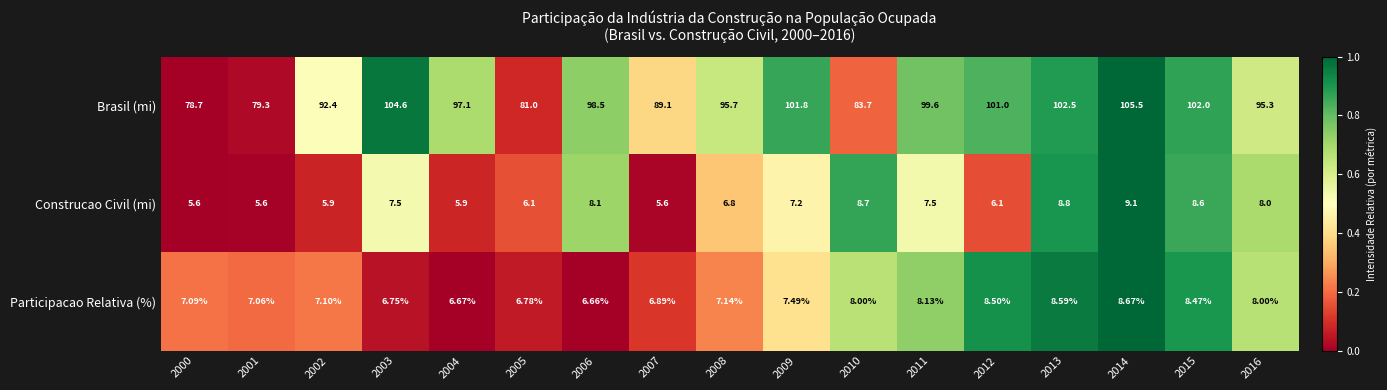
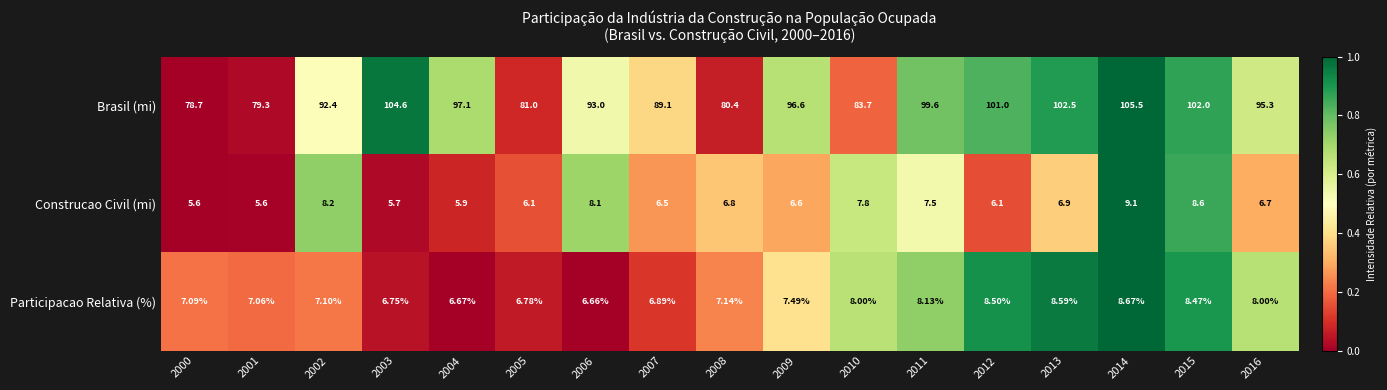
Brasil (mi), 2006: 98.5 -> 93.0
Brasil (mi), 2008: 95.7 -> 80.4
Brasil (mi), 2009: 101.8 -> 96.6
Construcao Civil (mi), 2002: 5.9 -> 8.2
Construcao Civil (mi), 2003: 7.5 -> 5.7
Construcao Civil (mi), 2007: 5.6 -> 6.5
Construcao Civil (mi), 2009: 7.2 -> 6.6
Construcao Civil (mi), 2010: 8.7 -> 7.8
Construcao Civil (mi), 2013: 8.8 -> 6.9
Construcao Civil (mi), 2016: 8.0 -> 6.7
